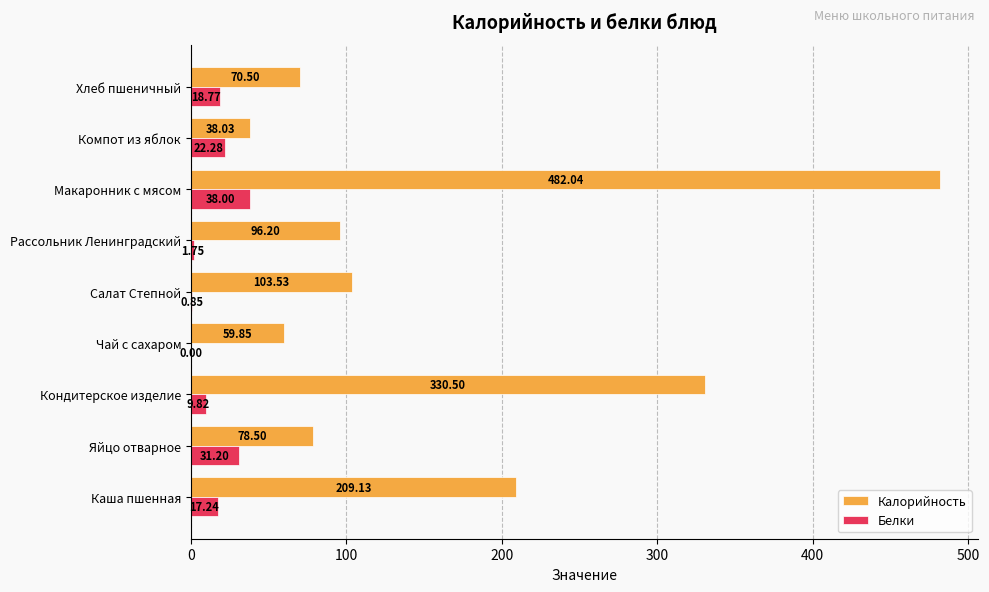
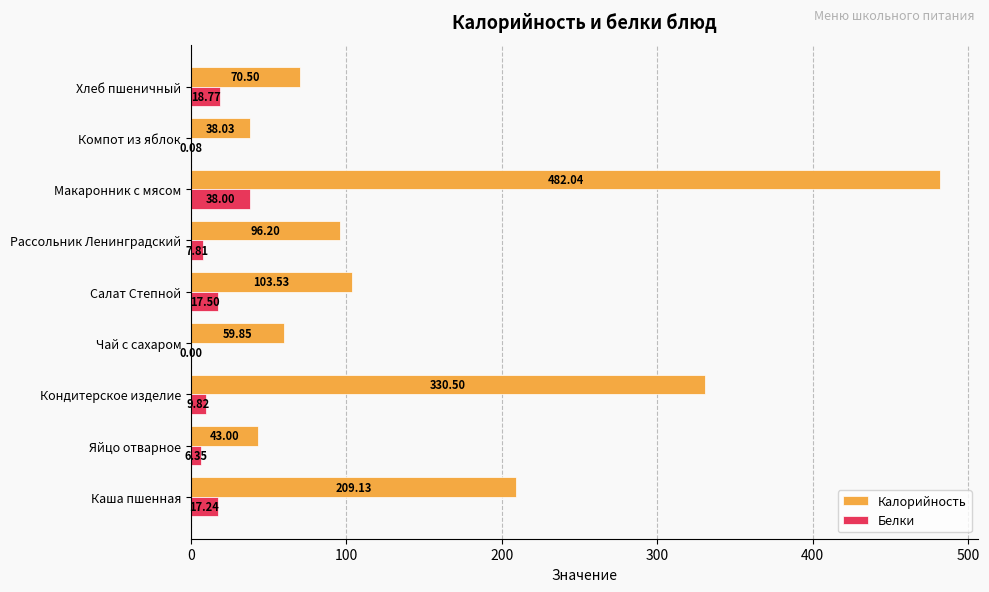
Белки, Компот из яблок: 22.28 -> 0.08
Белки, Рассольник Ленинградский: 1.75 -> 7.81
Белки, Салат Степной: 0.85 -> 17.50
Калорийность, Яйцо отварное: 78.50 -> 43.00
Белки, Яйцо отварное: 31.20 -> 6.35
